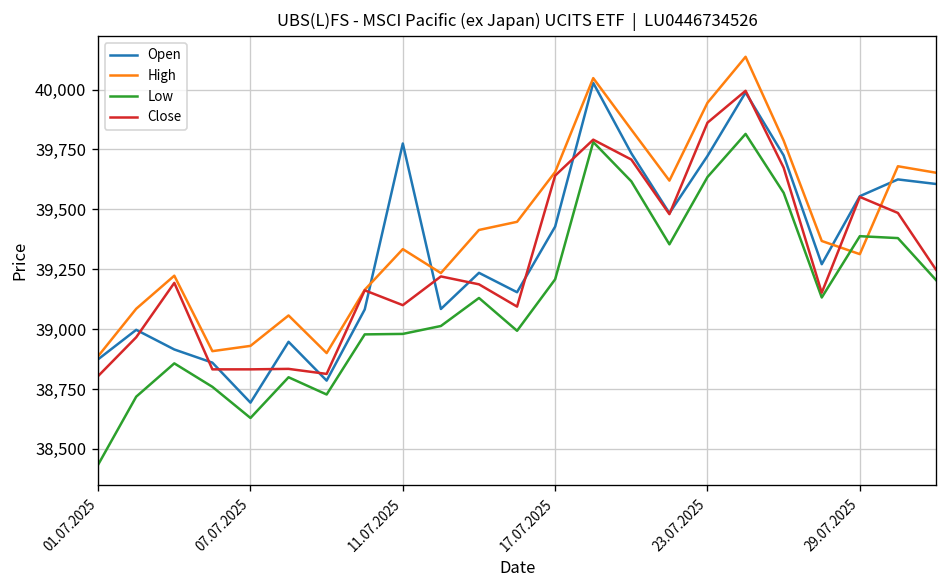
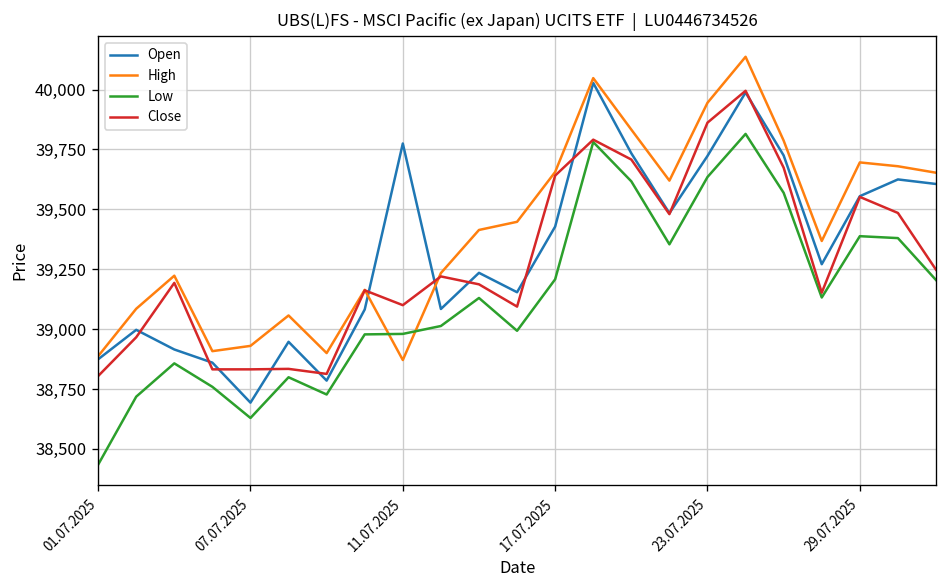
High, 11.07.2025: 39,330 -> 38,870
High, 29.07.2025: 39,310 -> 39,700
